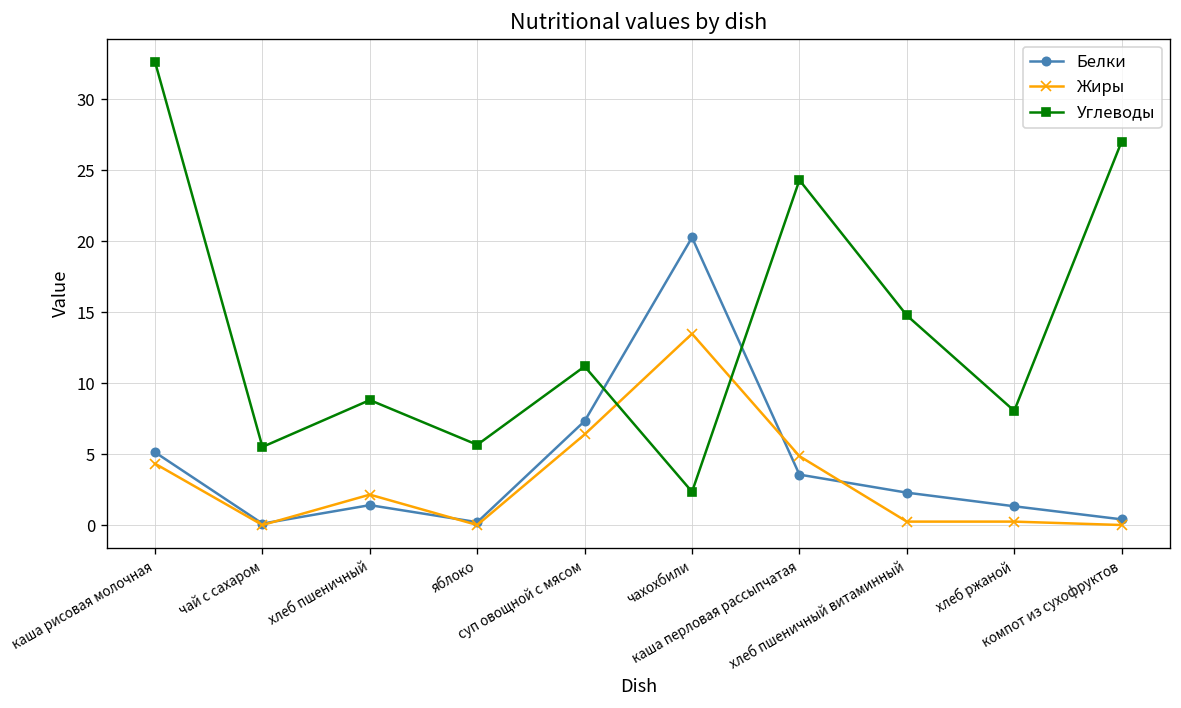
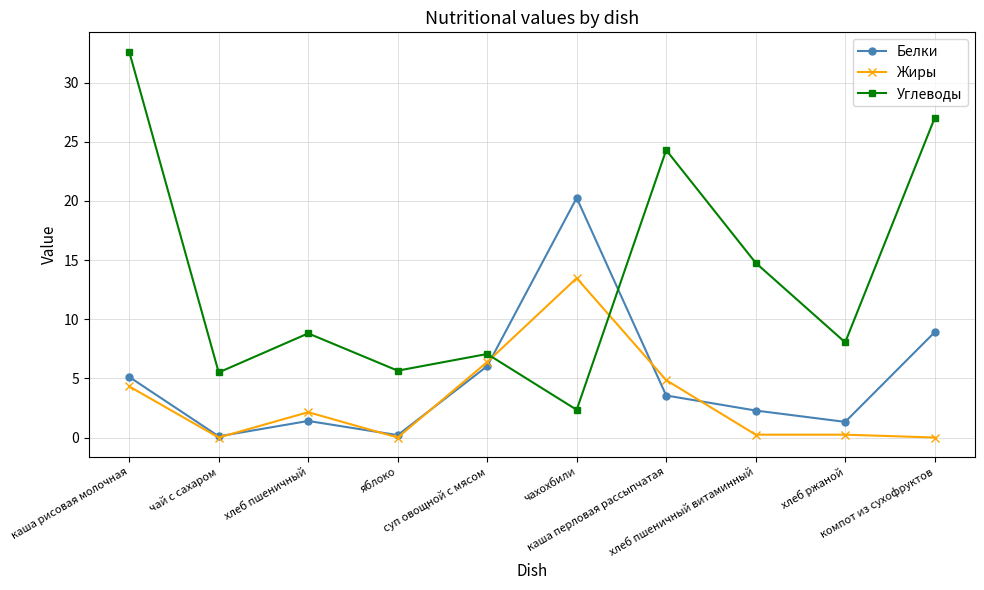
Белки, суп овощной с мясом: 7.3 -> 6.0
Углеводы, суп овощной с мясом: 11.2 -> 7.1
Белки, компот из сухофруктов: 0.4 -> 8.9
